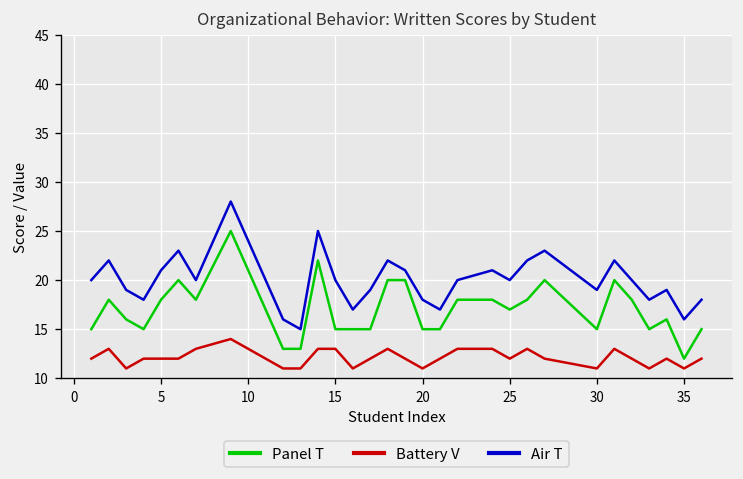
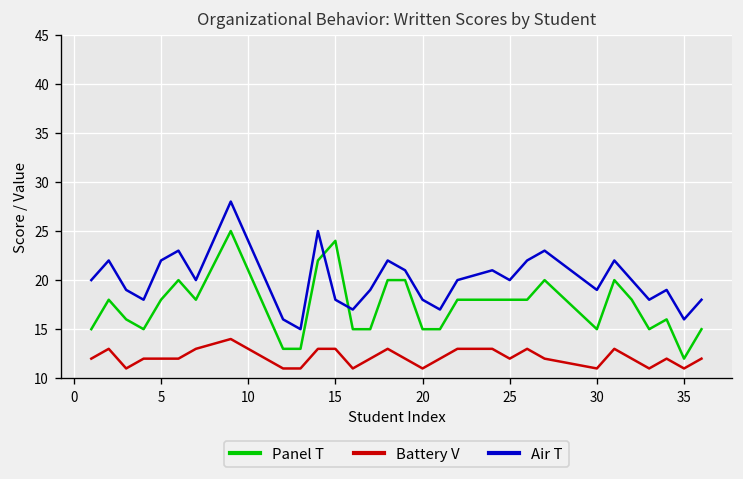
Air T, 5: 21 -> 22
Panel T, 15: 15 -> 24
Air T, 15: 20 -> 18
Panel T, 25: 17 -> 18
